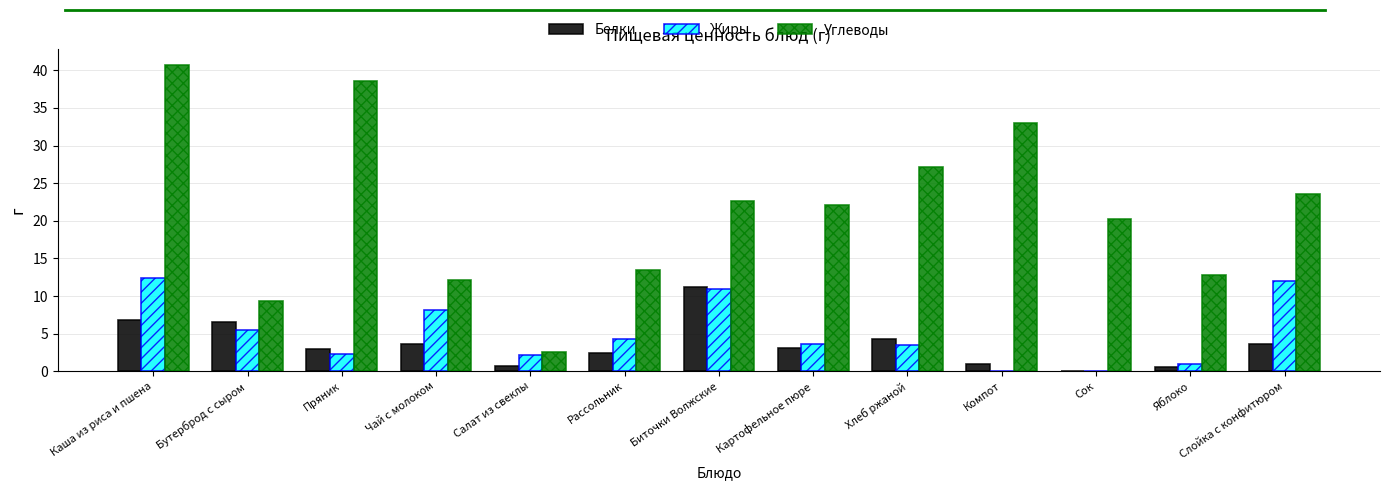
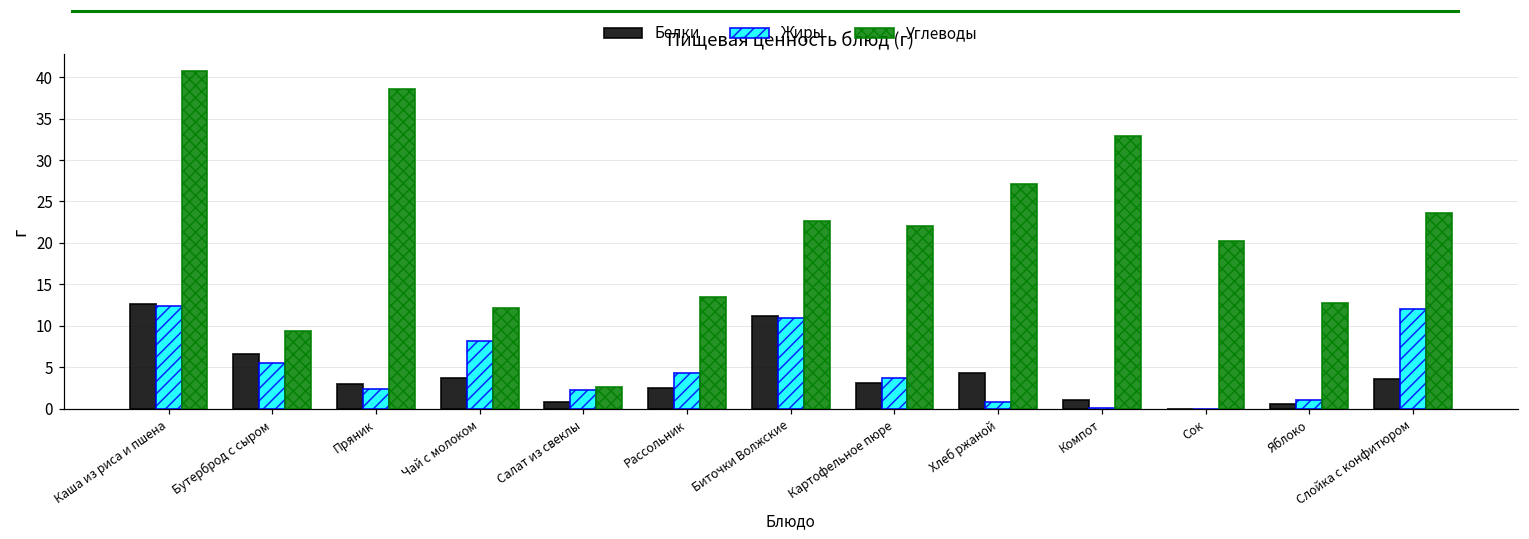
Белки, Каша из риса и пшена: 7 -> 13
Жиры, Хлеб ржаной: 4 -> 1
